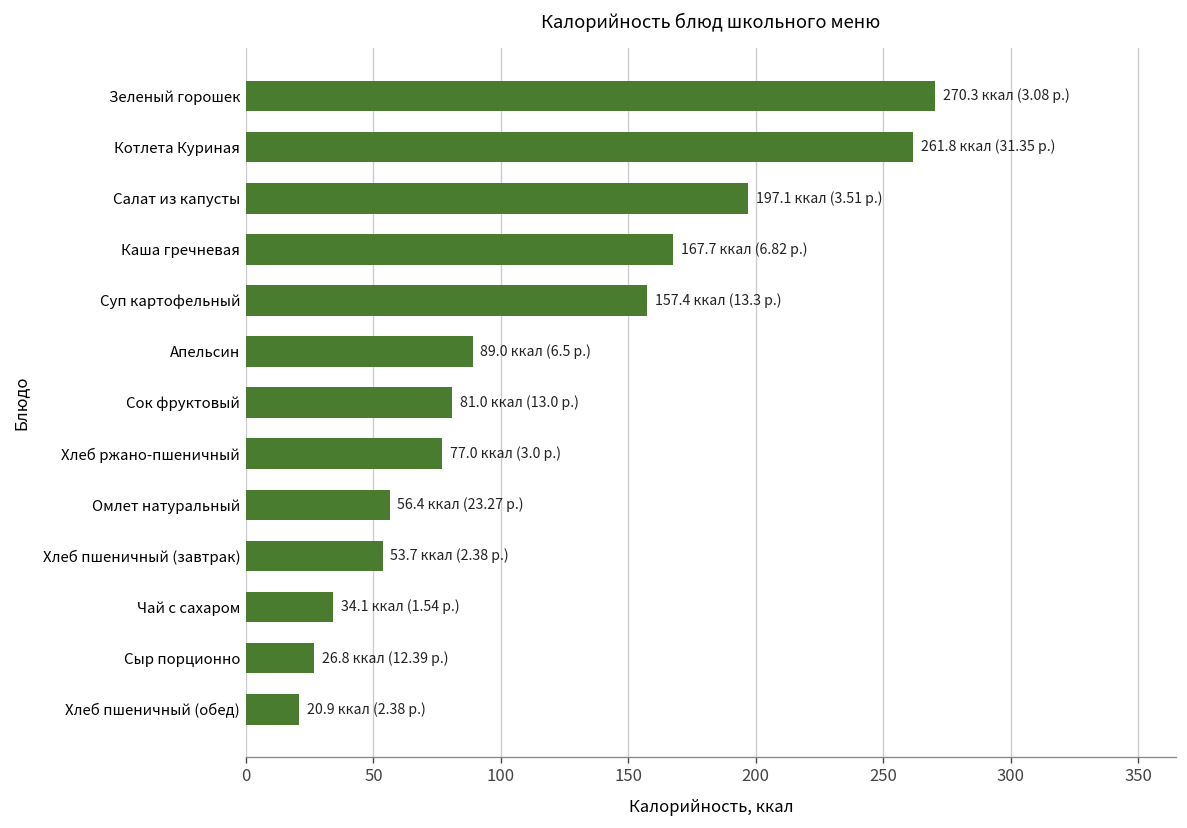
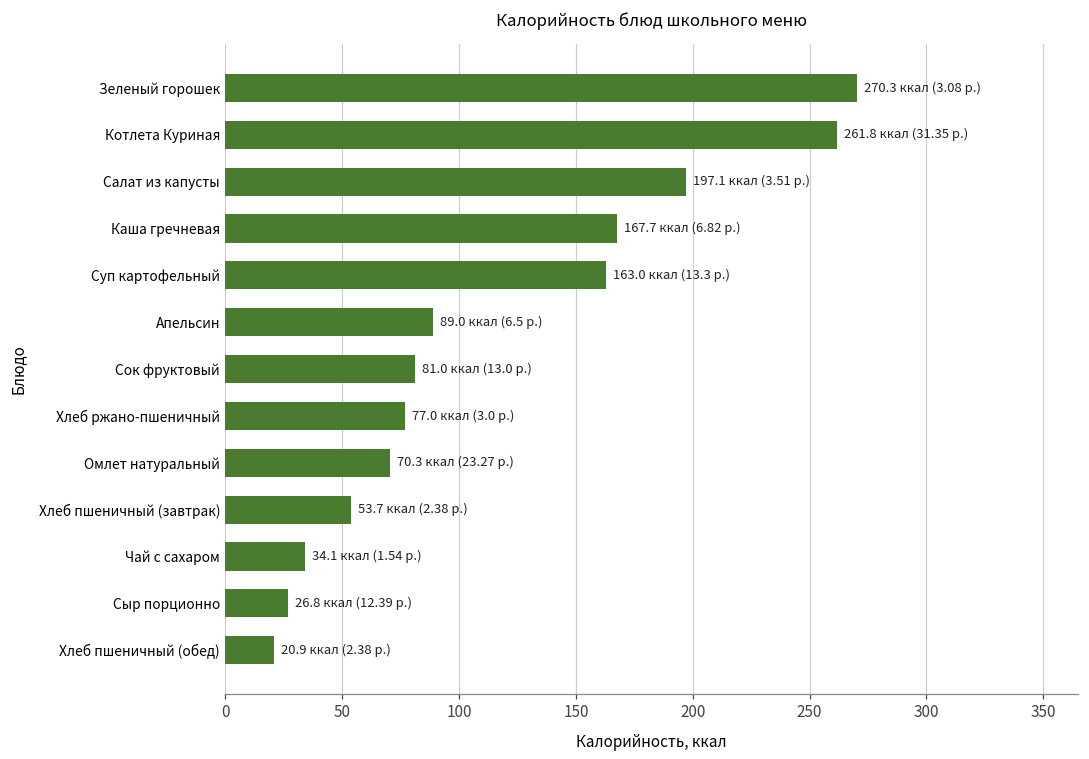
Суп картофельный: 157.4 -> 163.0
Омлет натуральный: 56.4 -> 70.3
